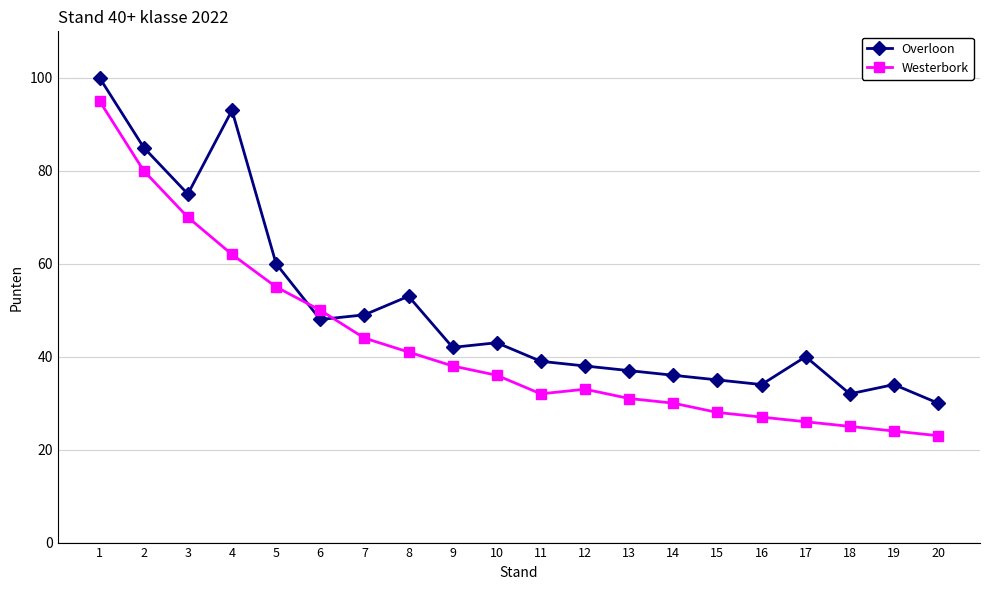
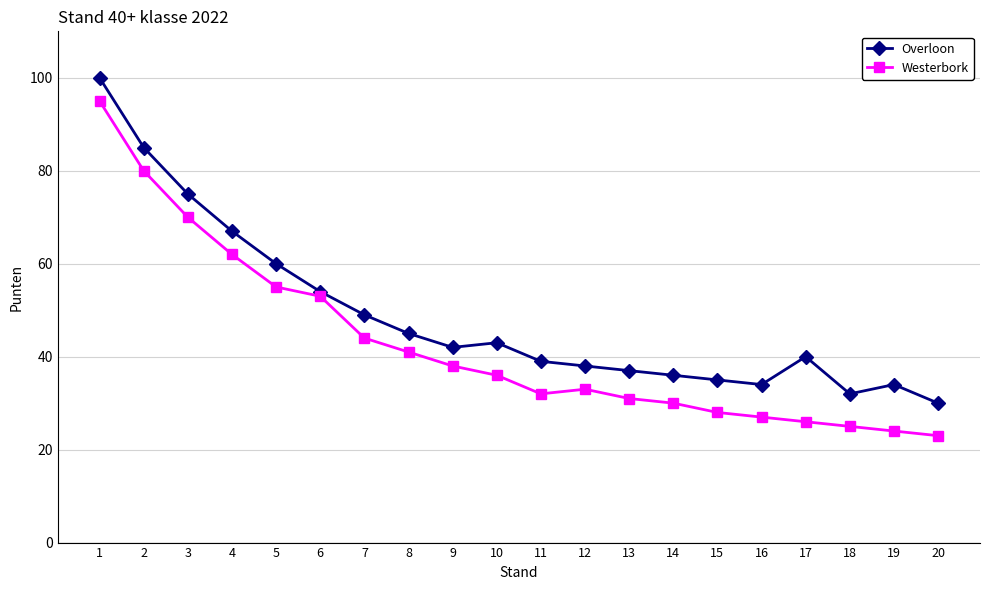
Overloon, 4: 93 -> 67
Overloon, 6: 48 -> 54
Westerbork, 6: 50 -> 53
Overloon, 8: 53 -> 45
